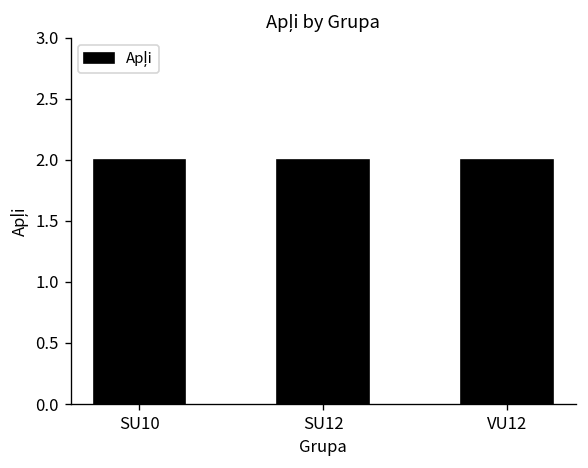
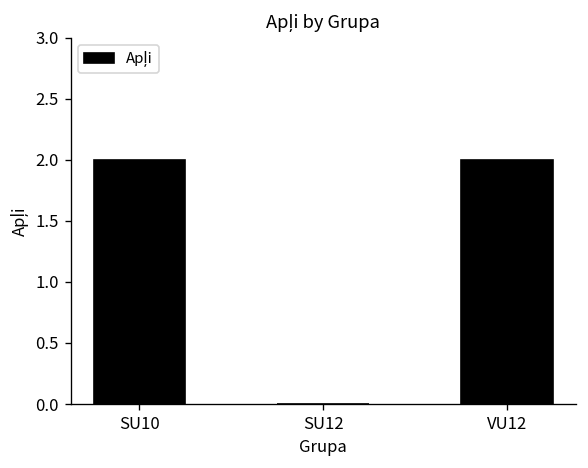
SU12: 2 -> 0
